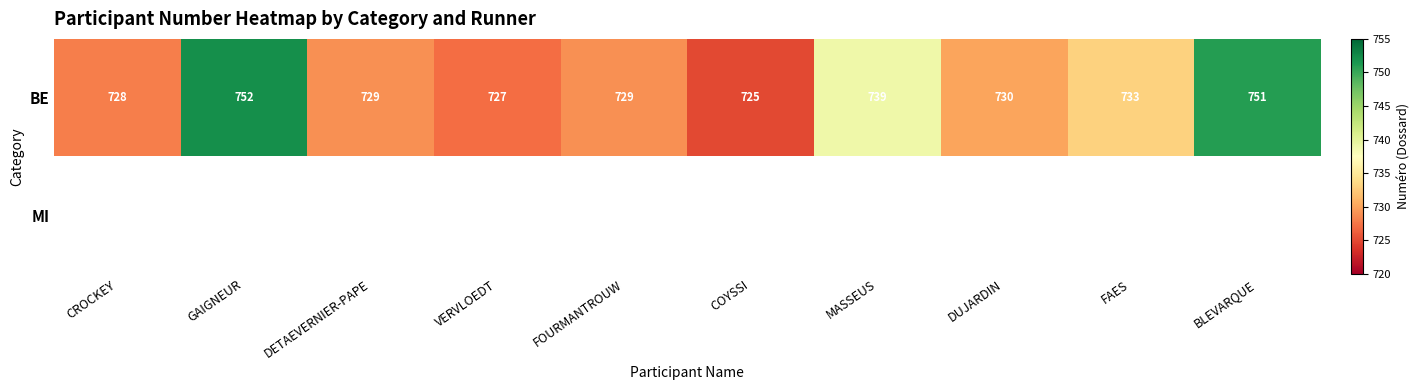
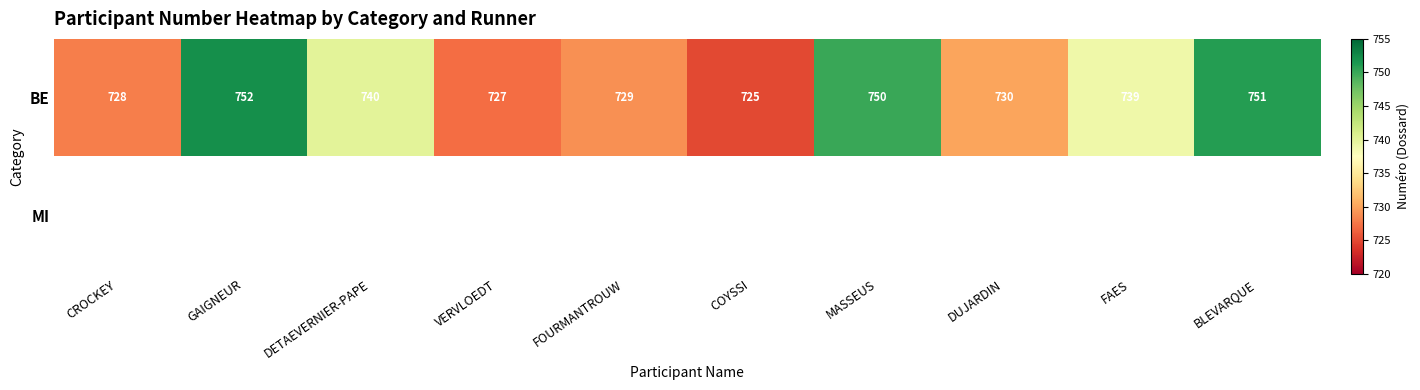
BE, DETAEVERNIER-PAPE: 729 -> 740
BE, MASSEUS: 739 -> 750
BE, FAES: 733 -> 739
